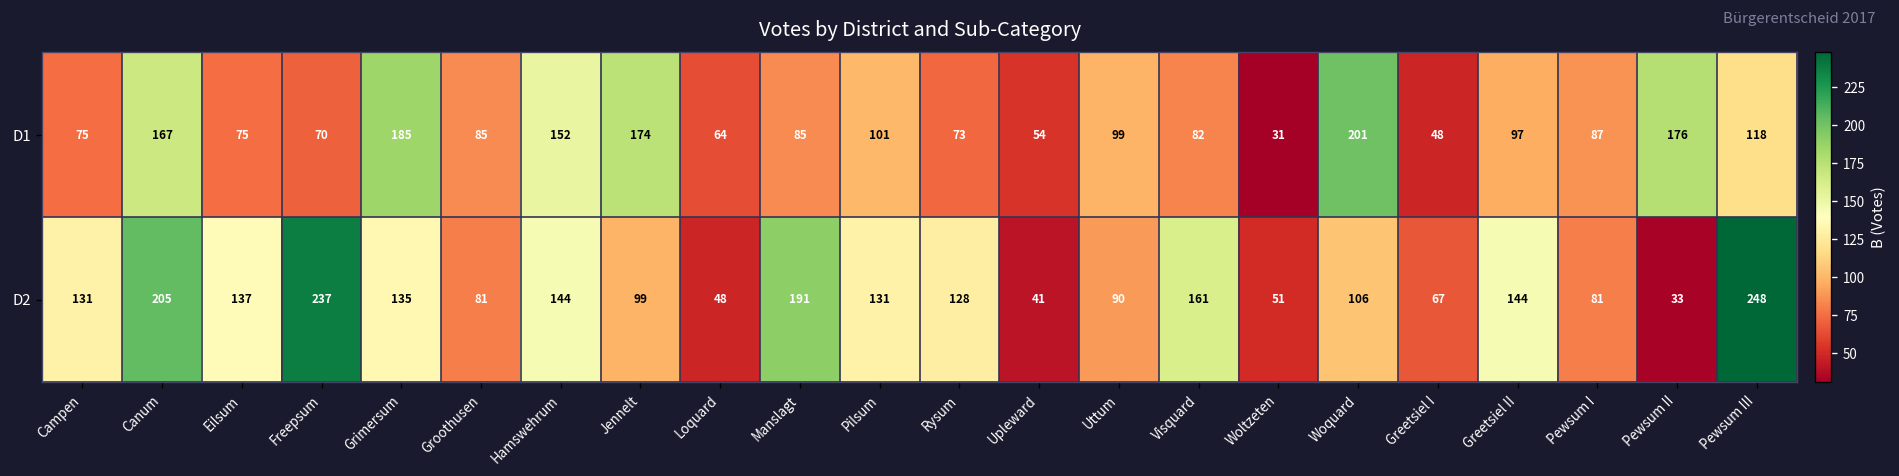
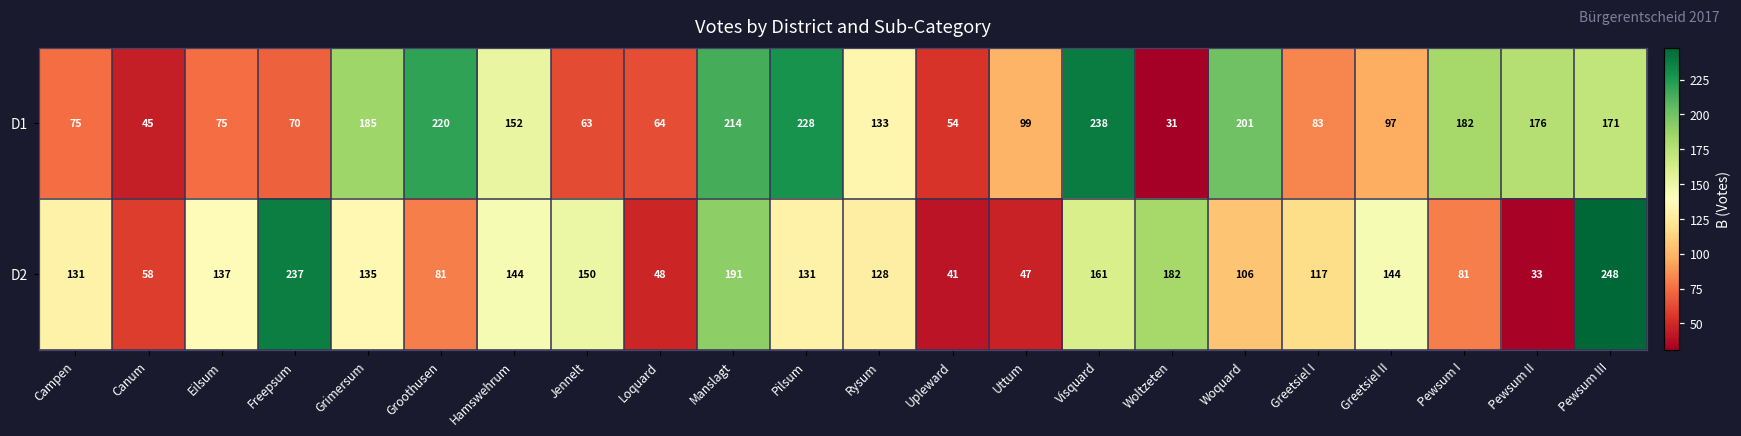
D1, Canum: 167 -> 45
D1, Groothusen: 85 -> 220
D1, Jennelt: 174 -> 63
D1, Manslagt: 85 -> 214
D1, Pilsum: 101 -> 228
D1, Rysum: 73 -> 133
D1, Visquard: 82 -> 238
D1, Greetsiel I: 48 -> 83
D1, Pewsum I: 87 -> 182
D1, Pewsum III: 118 -> 171
D2, Canum: 205 -> 58
D2, Jennelt: 99 -> 150
D2, Uttum: 90 -> 47
D2, Woltzeten: 51 -> 182
D2, Greetsiel I: 67 -> 117
